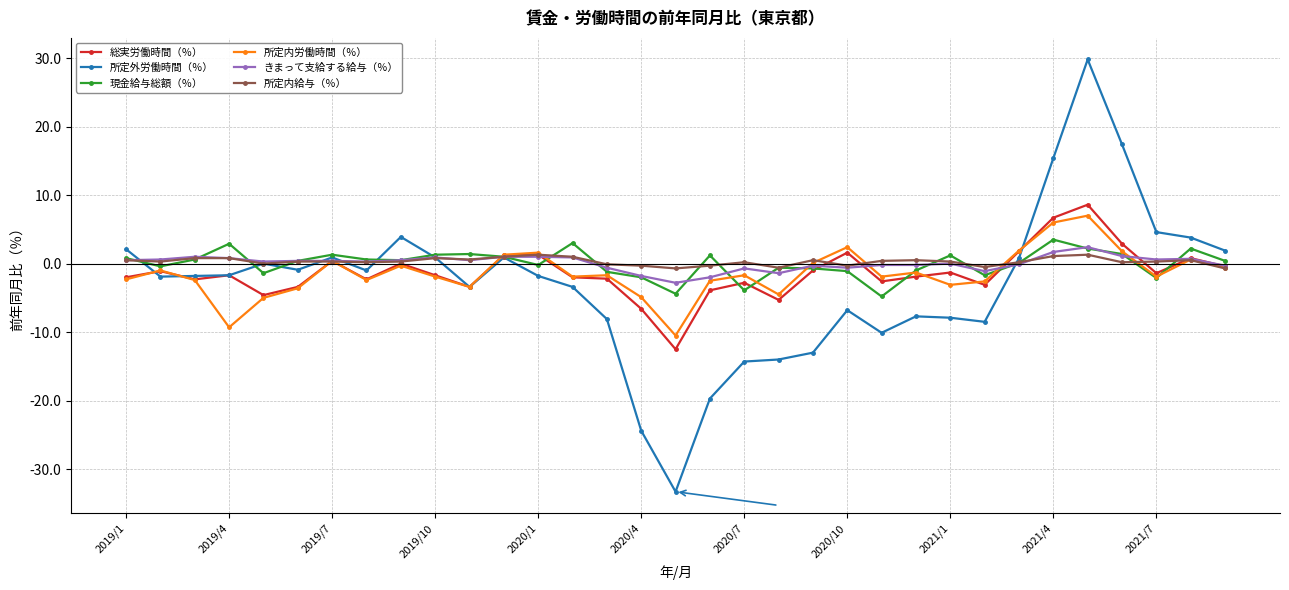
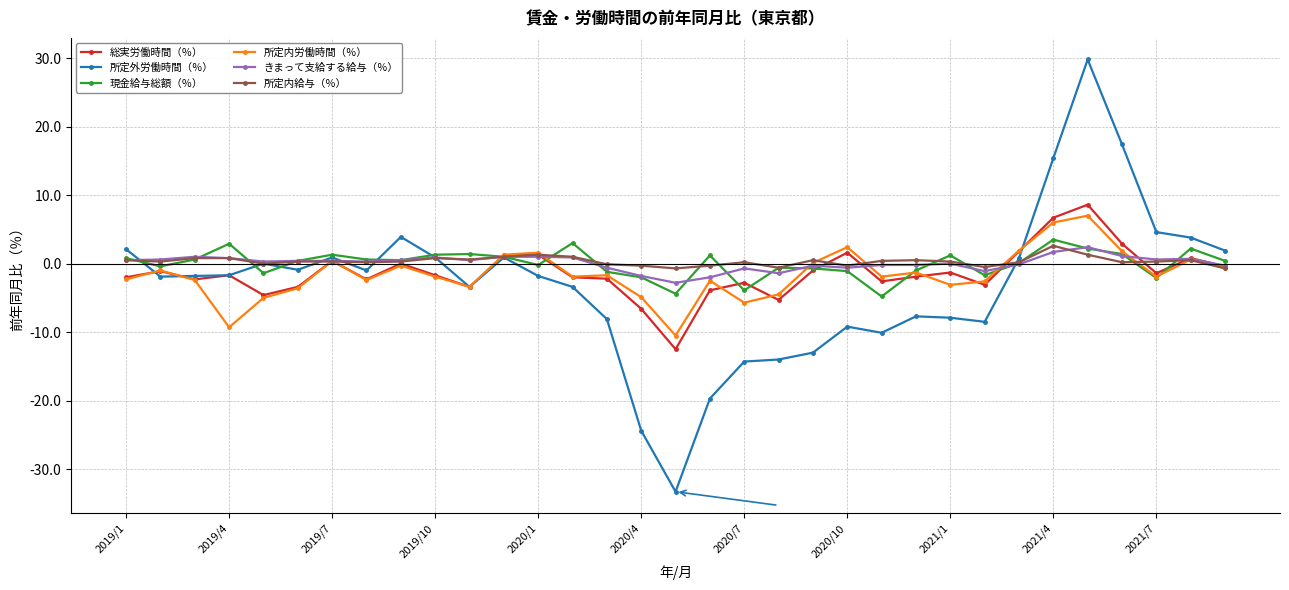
所定内労働時間（％）, 2020/7: -2 -> -6
所定外労働時間（％）, 2020/10: -7 -> -9
所定内給与（％）, 2021/4: 1 -> 3
